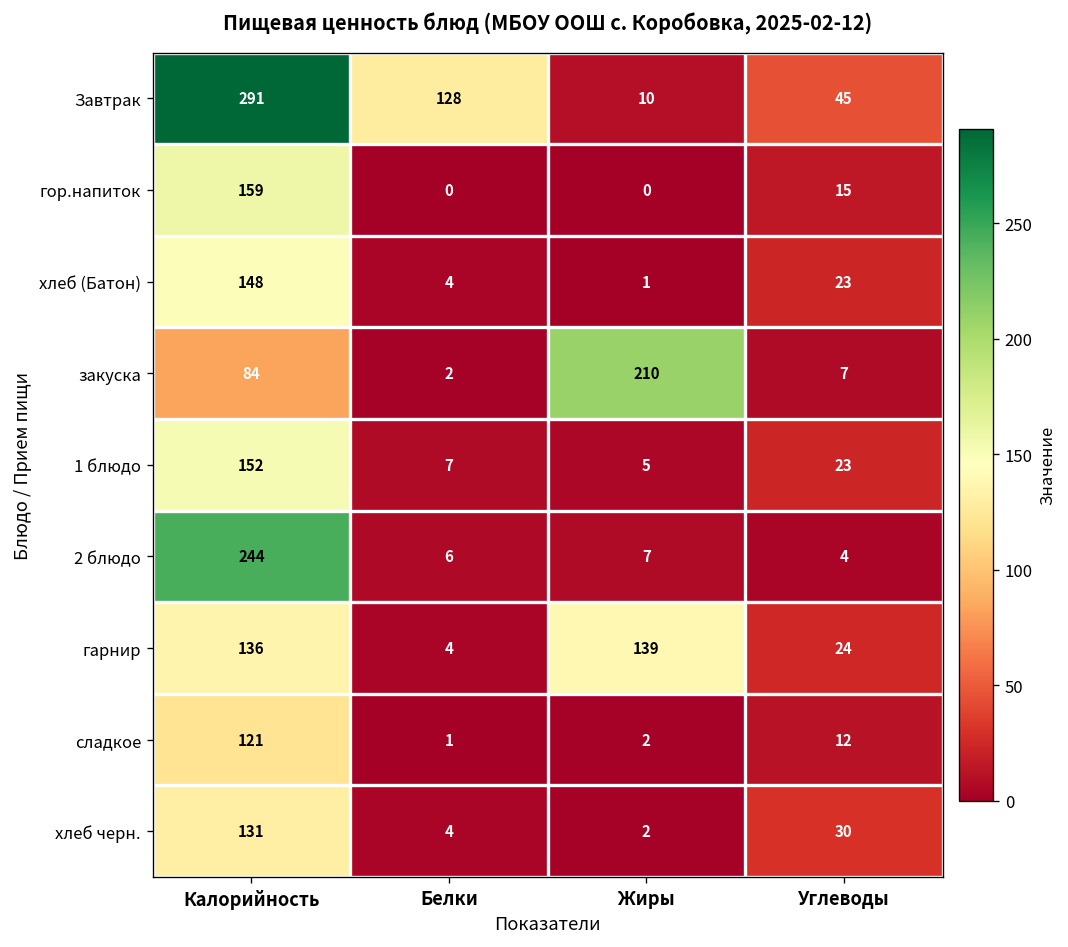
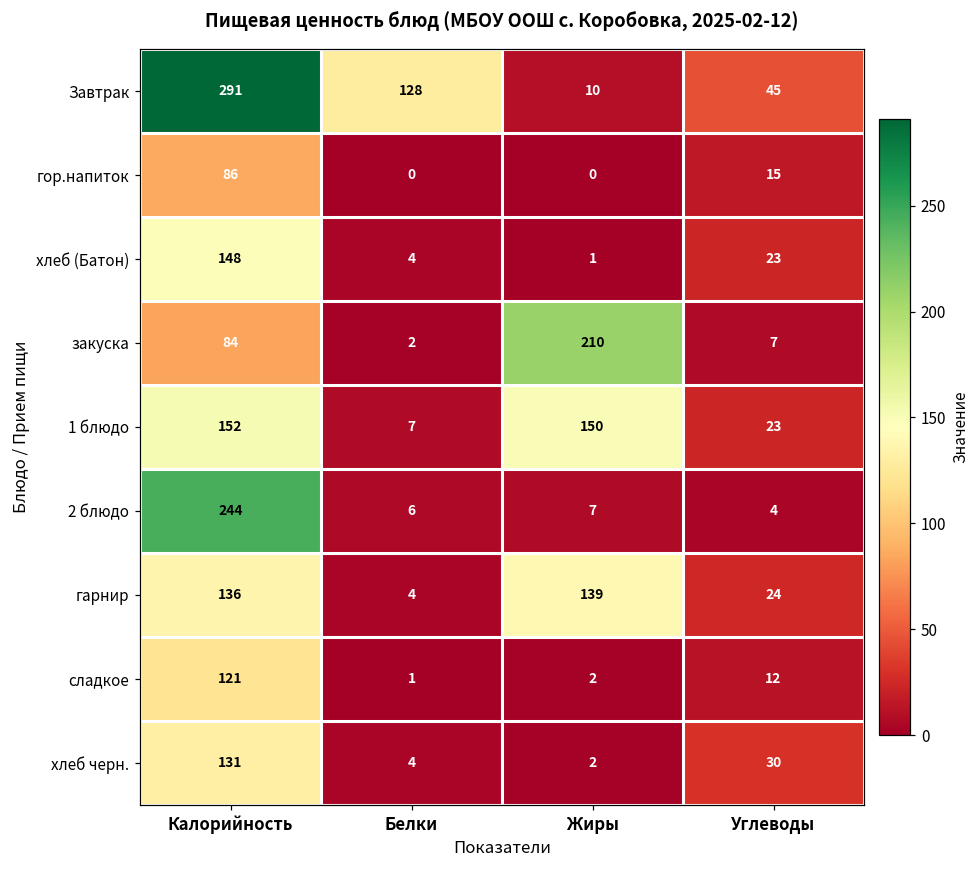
гор.напиток, Калорийность: 159 -> 86
1 блюдо, Жиры: 5 -> 150
